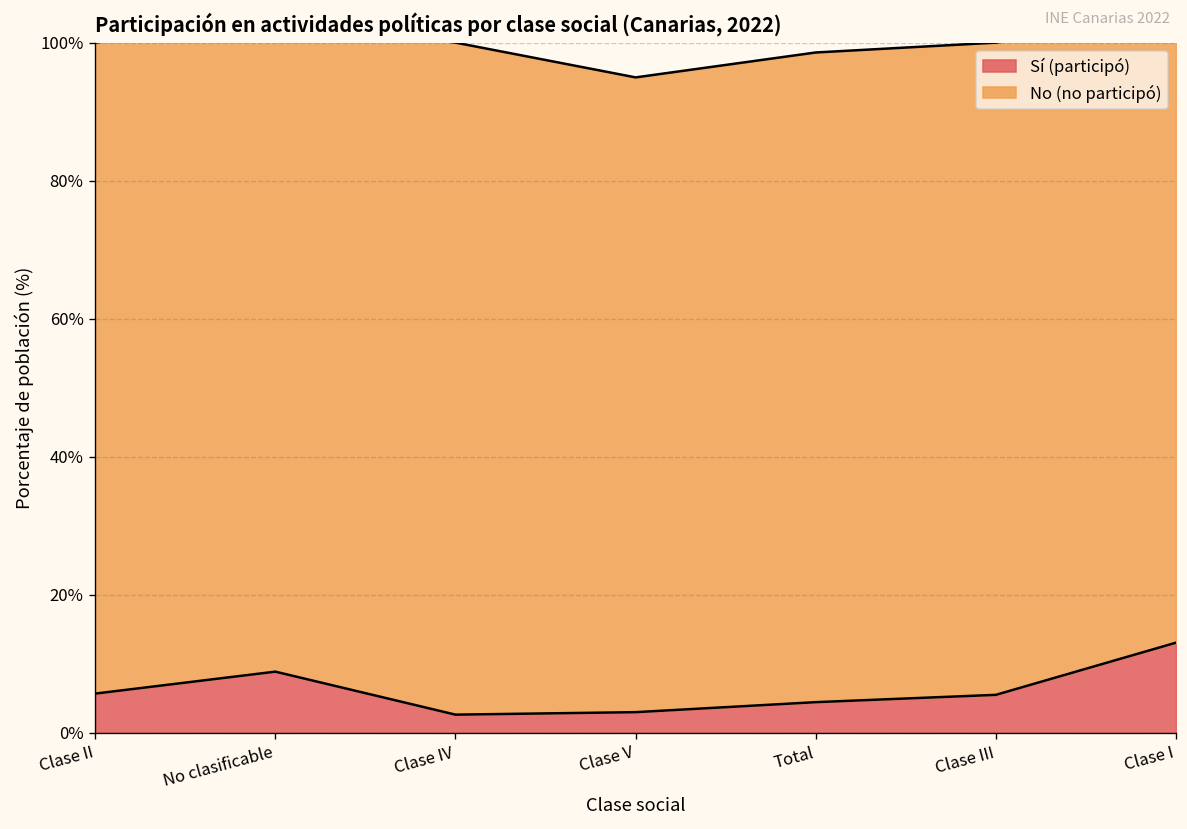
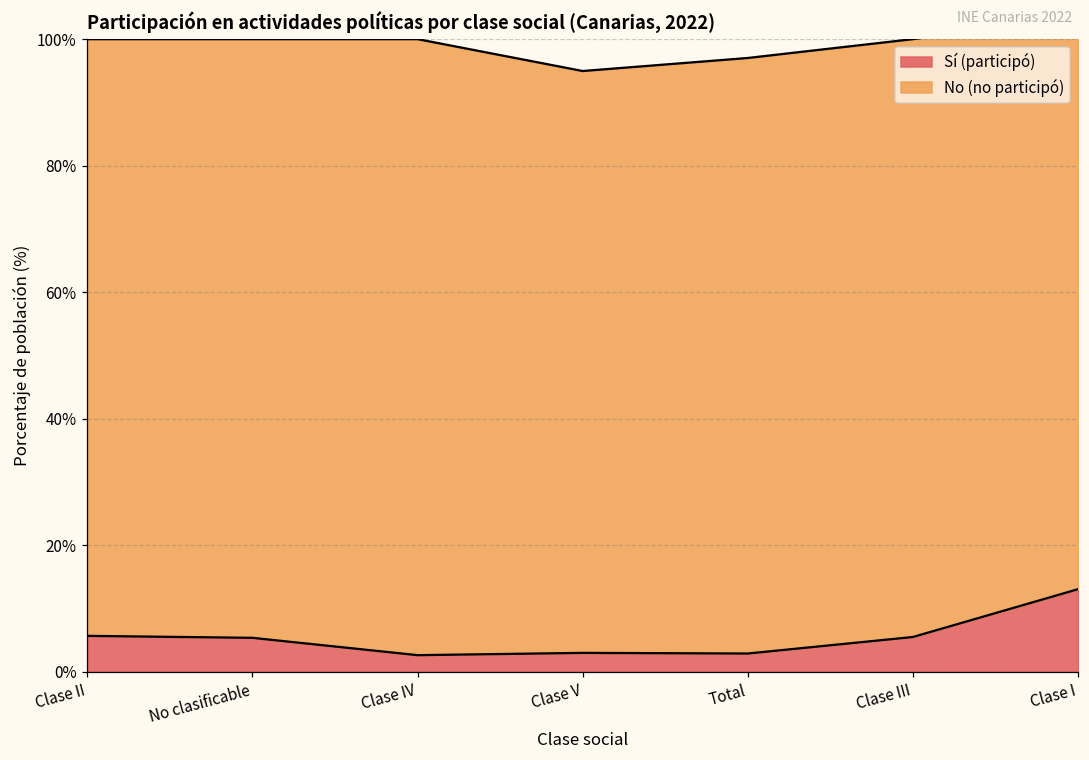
Sí (participó), No clasificable: 9% -> 5%
Sí (participó), Total: 4% -> 3%
